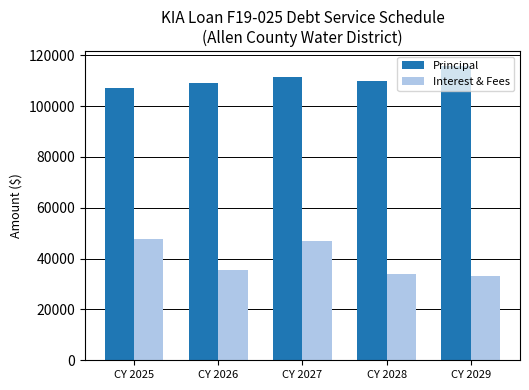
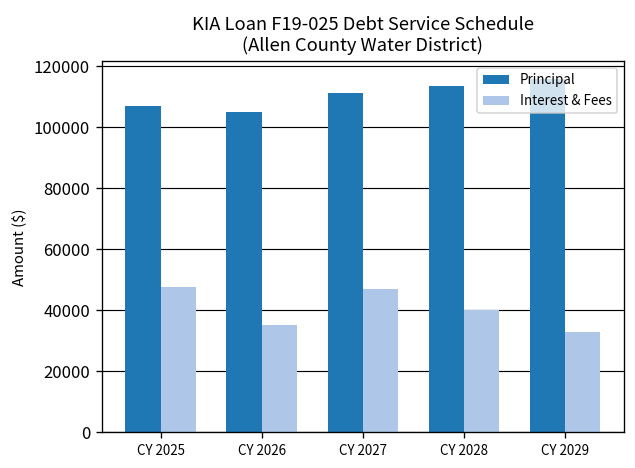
Principal, CY 2026: 109000 -> 105000
Principal, CY 2028: 110000 -> 114000
Interest & Fees, CY 2028: 34000 -> 40000
